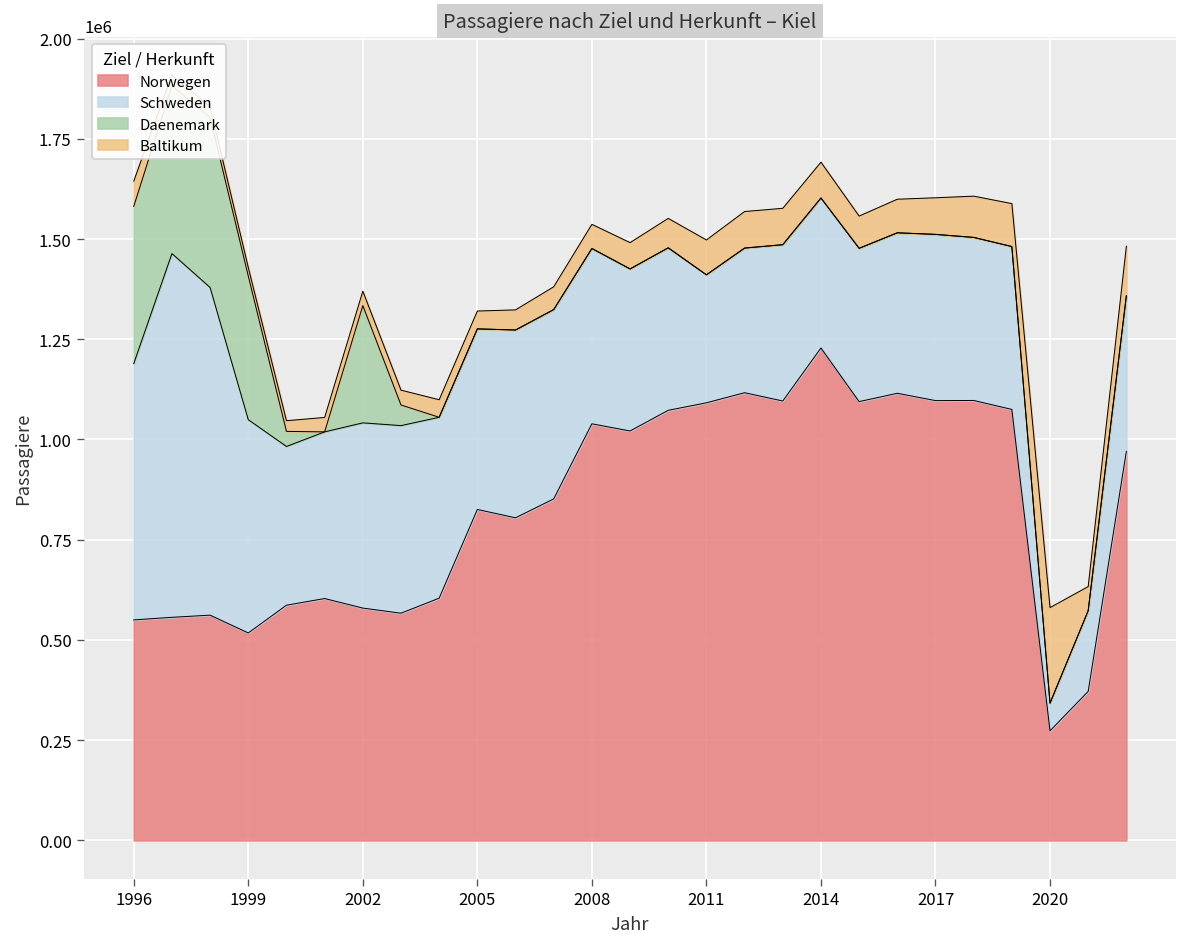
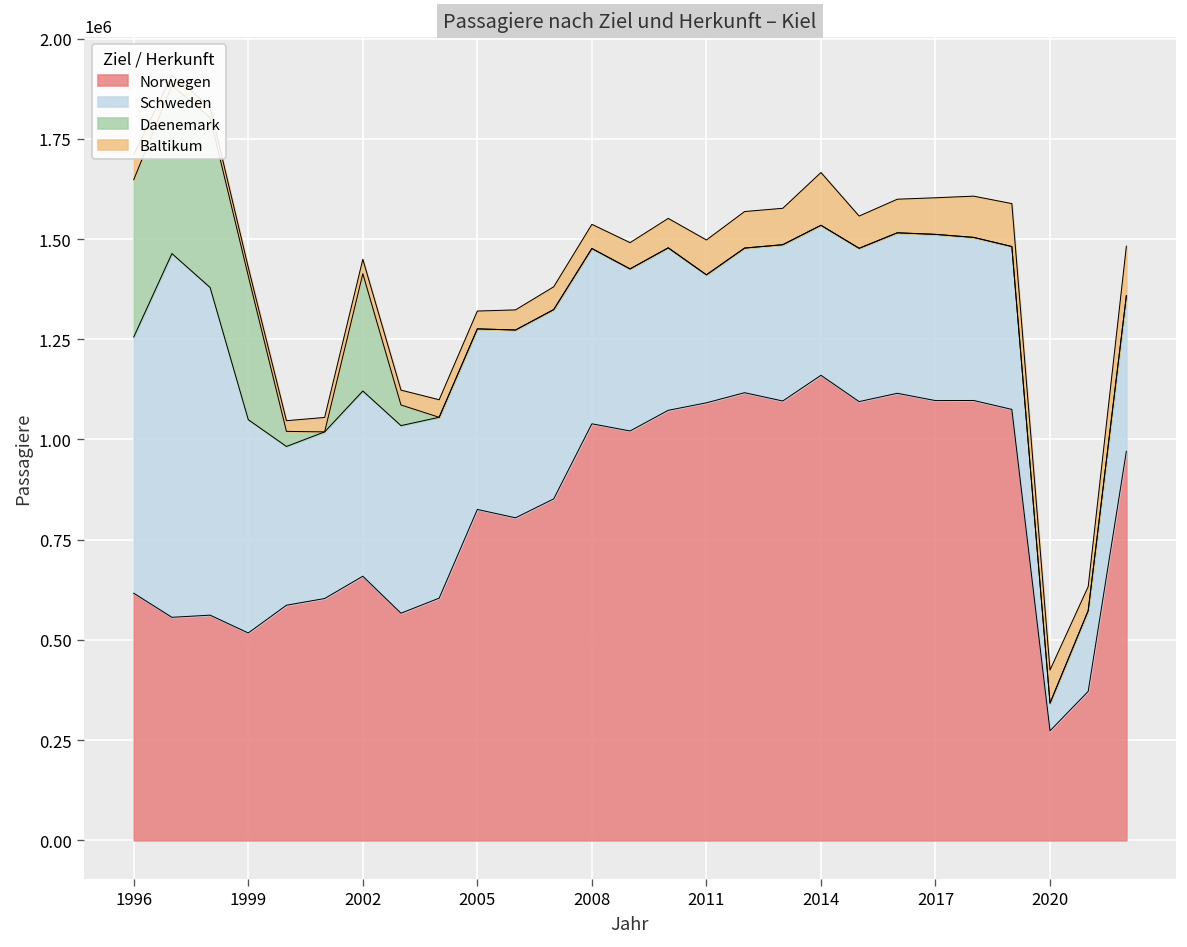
Norwegen, 1996: 550000 -> 620000
Norwegen, 2002: 580000 -> 660000
Norwegen, 2014: 1230000 -> 1160000
Baltikum, 2014: 90000 -> 130000
Baltikum, 2020: 240000 -> 80000
